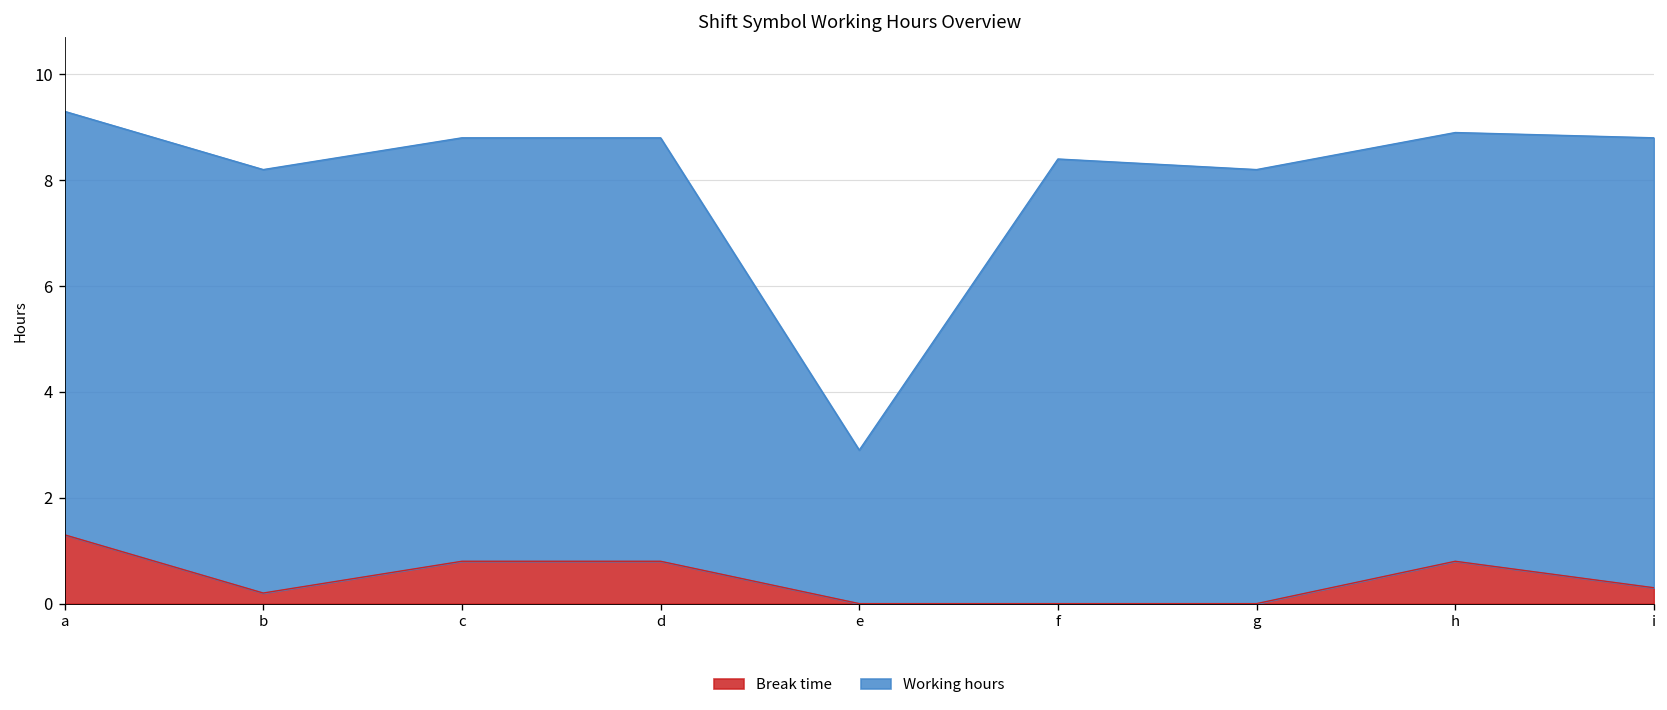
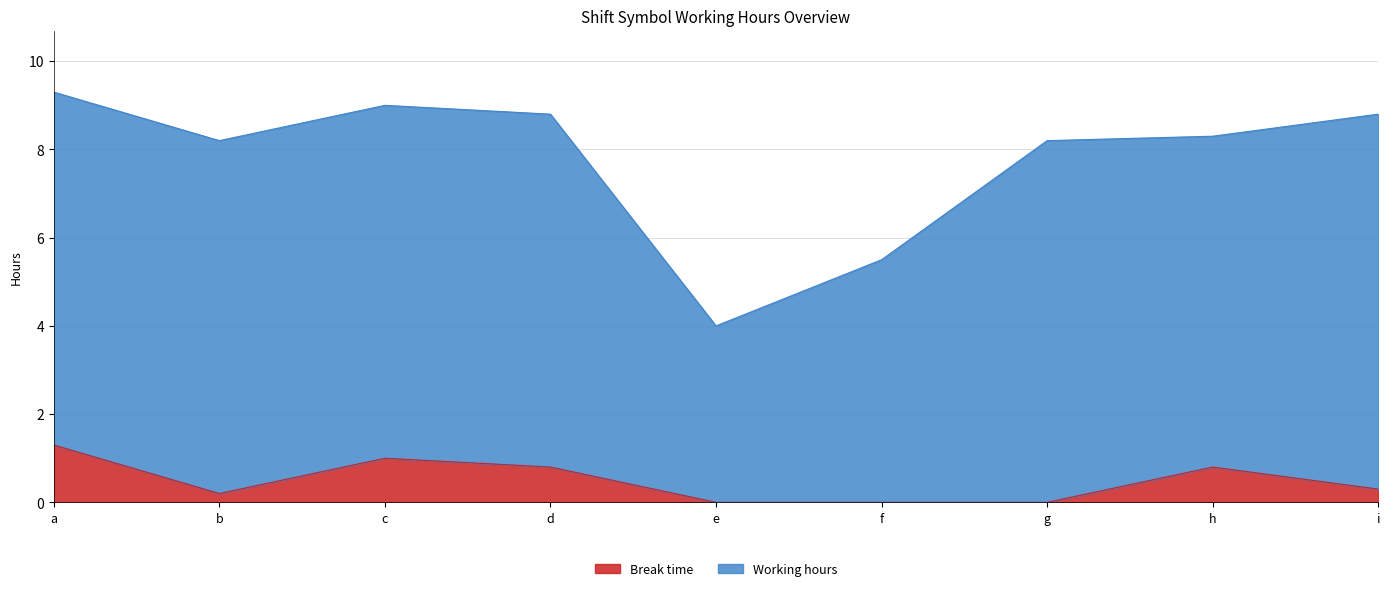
Break time, c: 0.8 -> 1.0
Working hours, e: 2.9 -> 4.0
Working hours, f: 8.4 -> 5.5
Working hours, h: 8.1 -> 7.5
